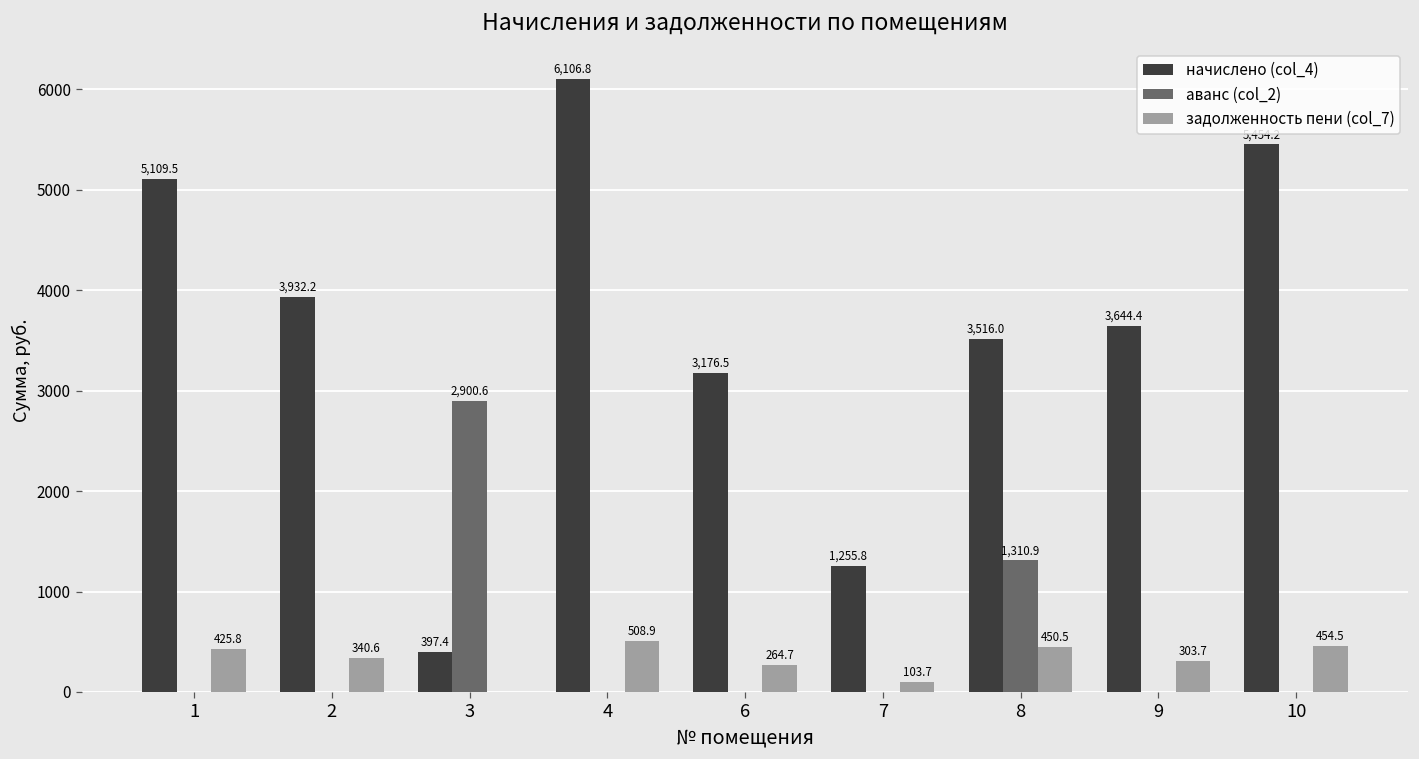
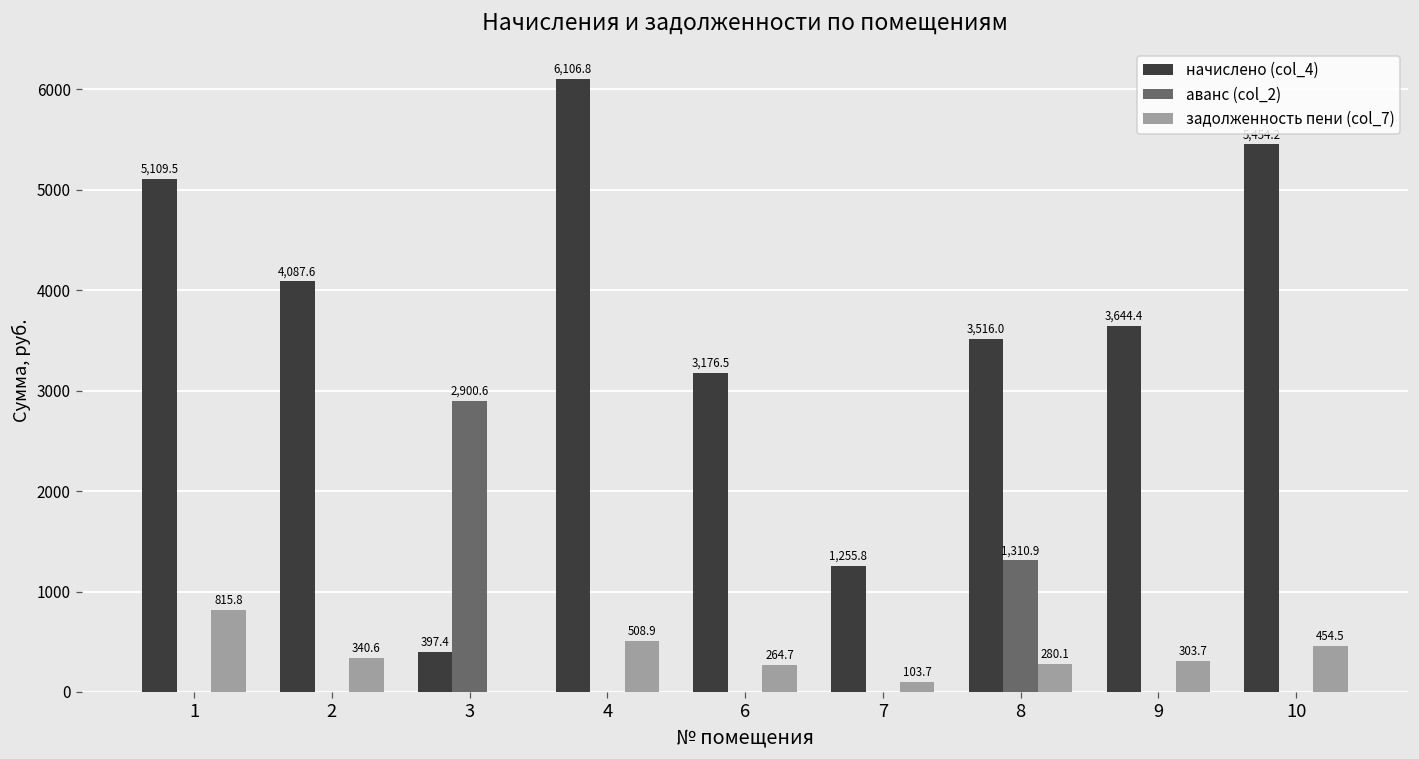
задолженность пени (col_7), 1: 425.8 -> 815.8
начислено (col_4), 2: 3,932.2 -> 4,087.6
задолженность пени (col_7), 8: 450.5 -> 280.1
